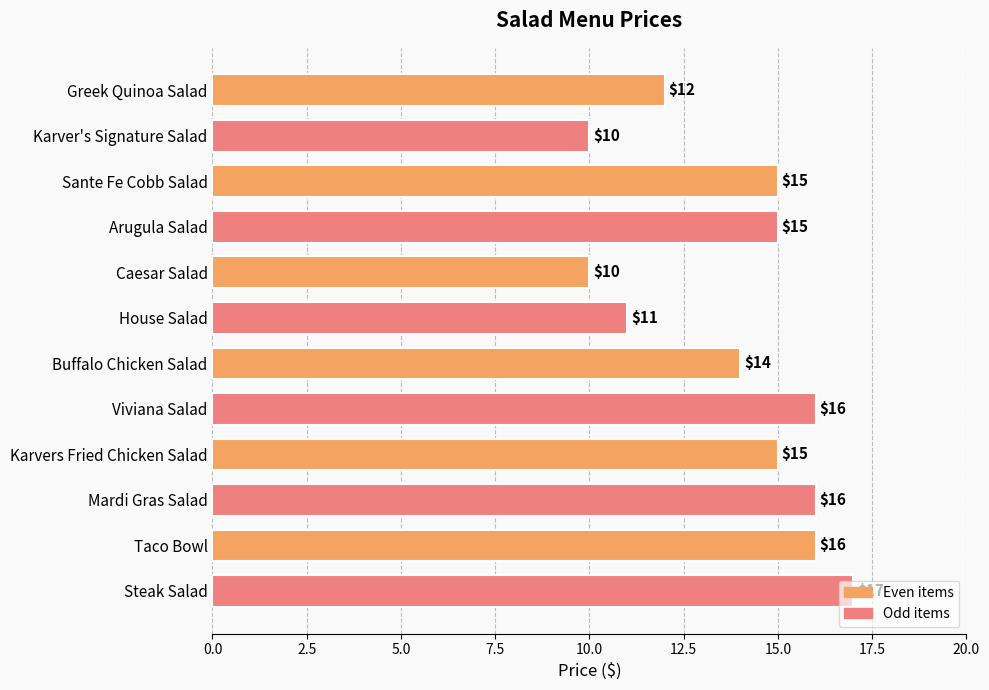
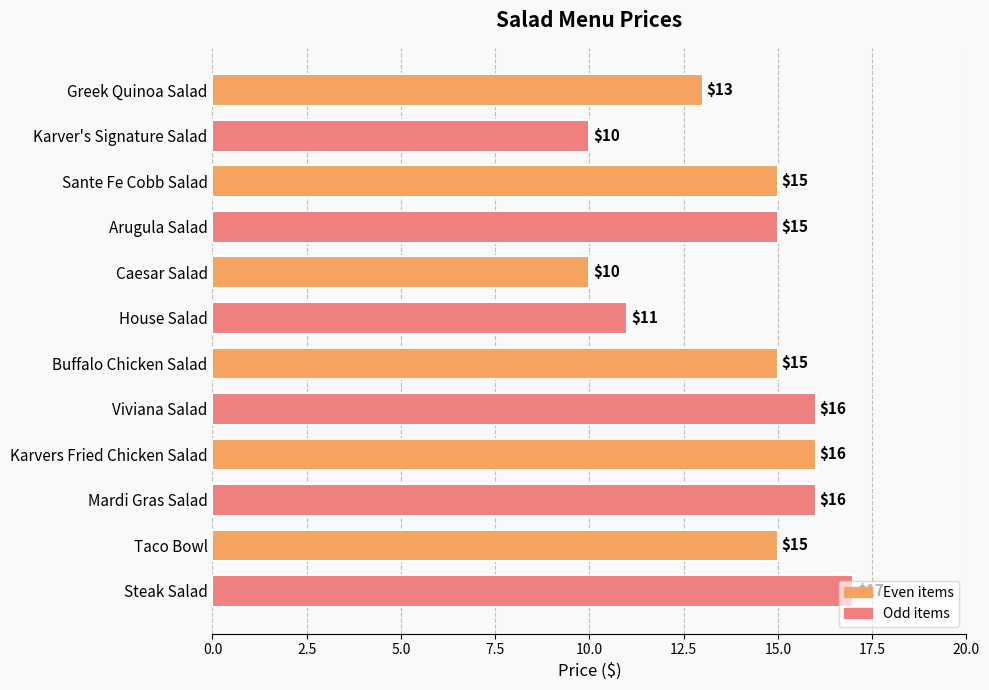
Greek Quinoa Salad: $12 -> $13
Buffalo Chicken Salad: $14 -> $15
Karvers Fried Chicken Salad: $15 -> $16
Taco Bowl: $16 -> $15
